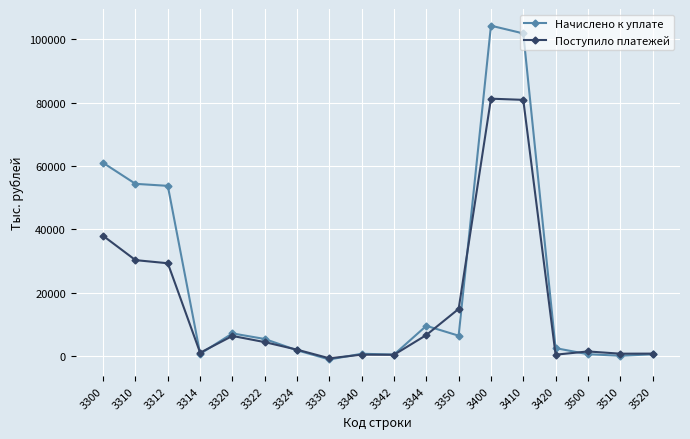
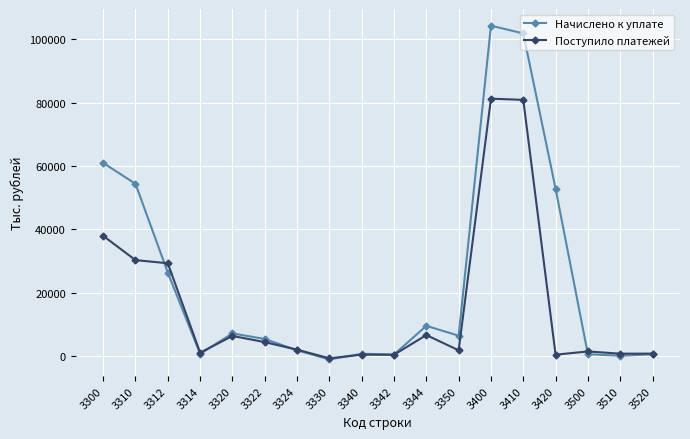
Начислено к уплате, 3312: 54000 -> 26000
Поступило платежей, 3350: 15000 -> 2000
Начислено к уплате, 3420: 2000 -> 53000
